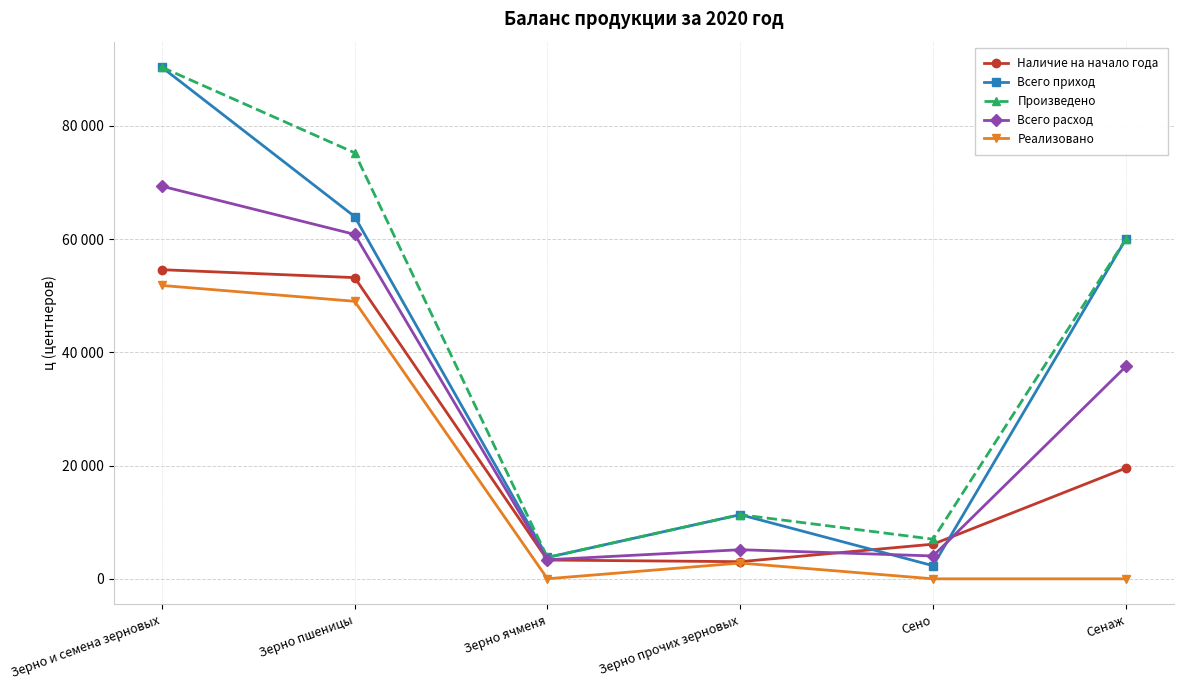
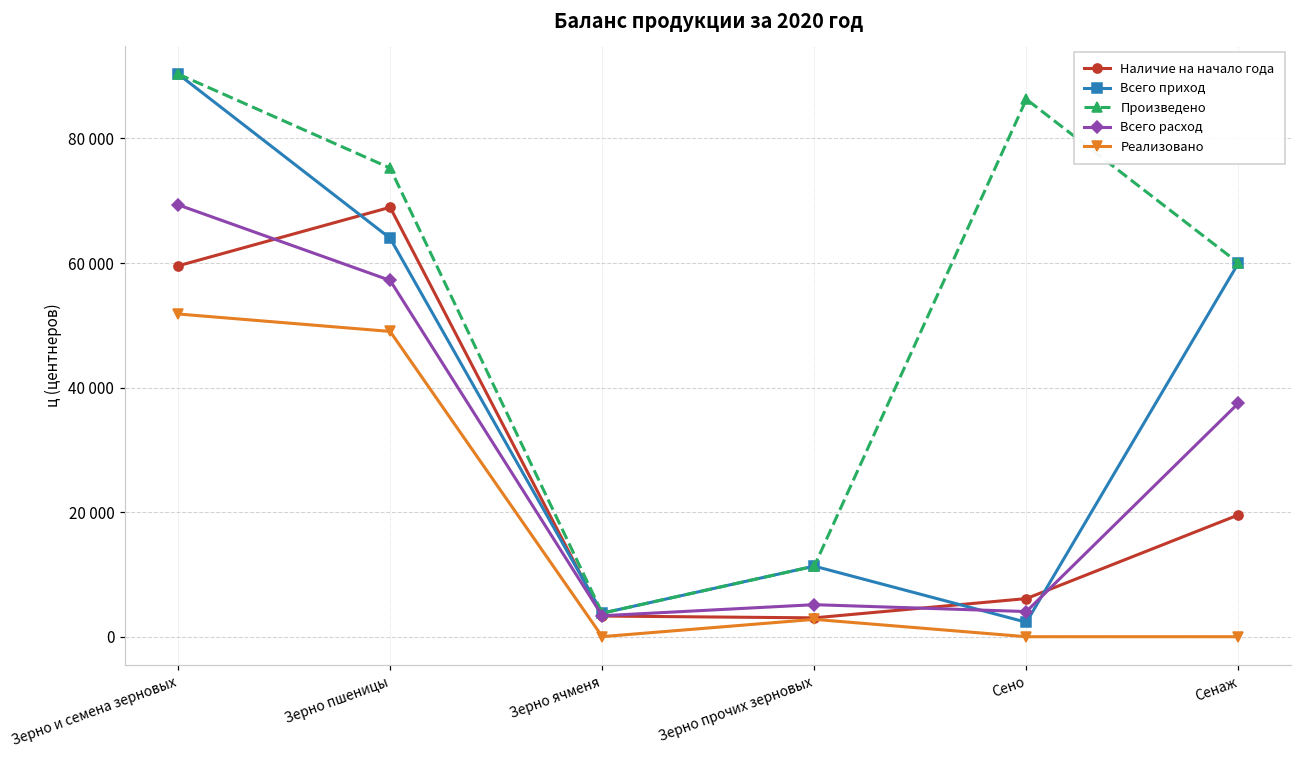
Наличие на начало года, Зерно и семена зерновых: 55000 -> 60000
Наличие на начало года, Зерно пшеницы: 53000 -> 69000
Всего расход, Зерно пшеницы: 61000 -> 57000
Произведено, Сено: 7000 -> 86000
